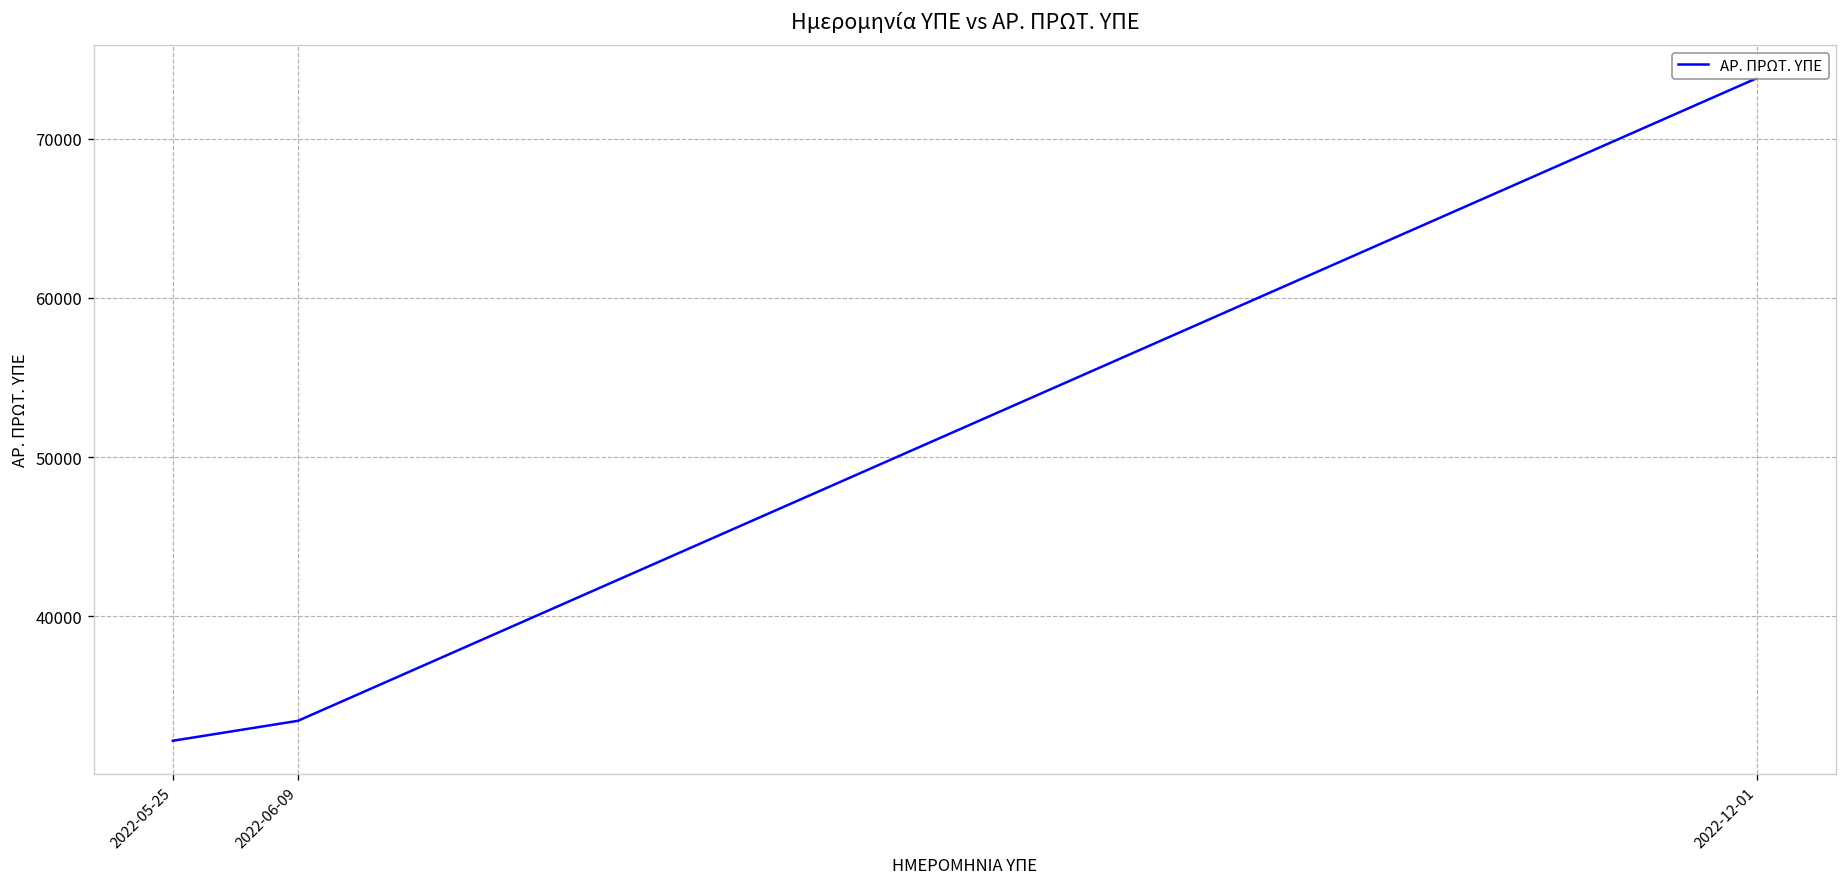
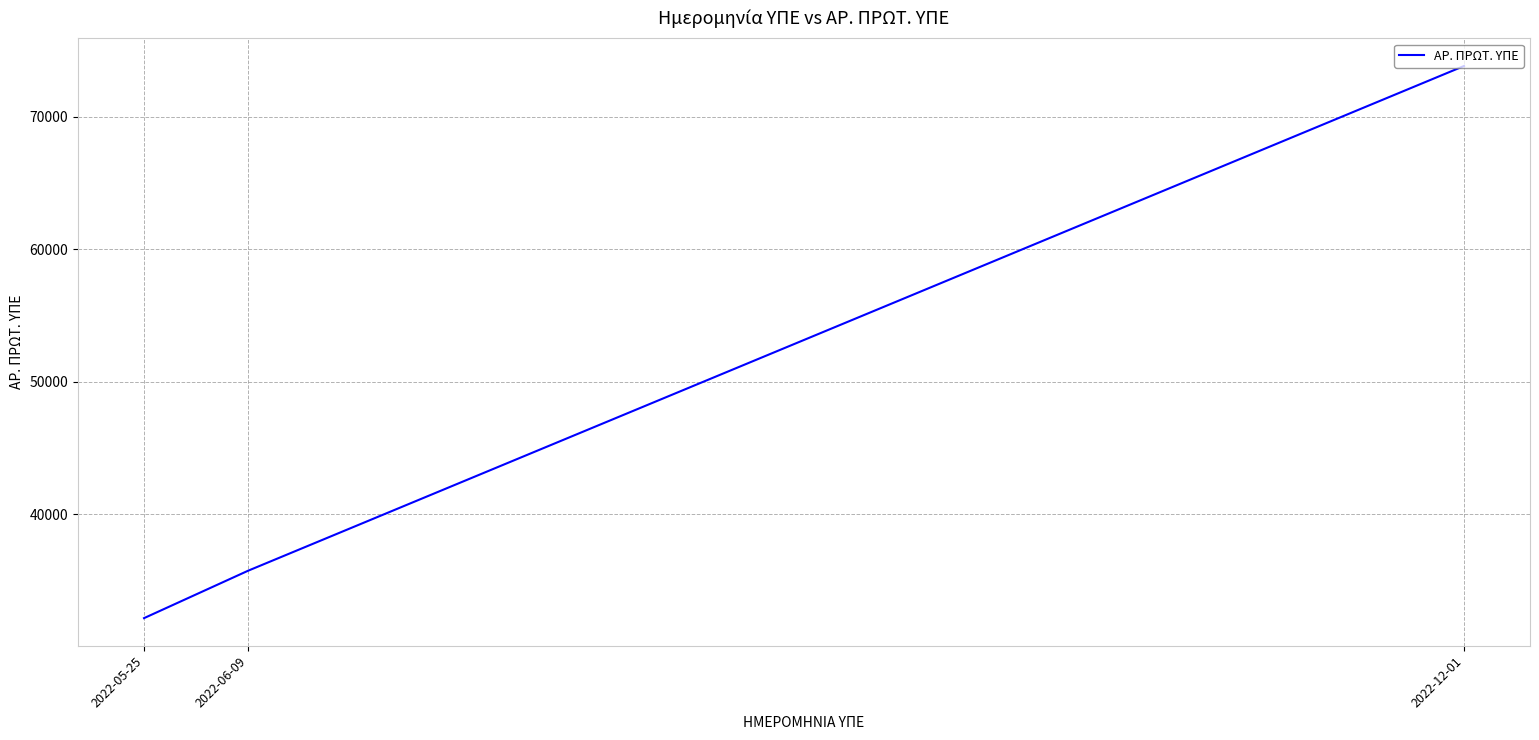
2022-06-09: 33400 -> 35700
